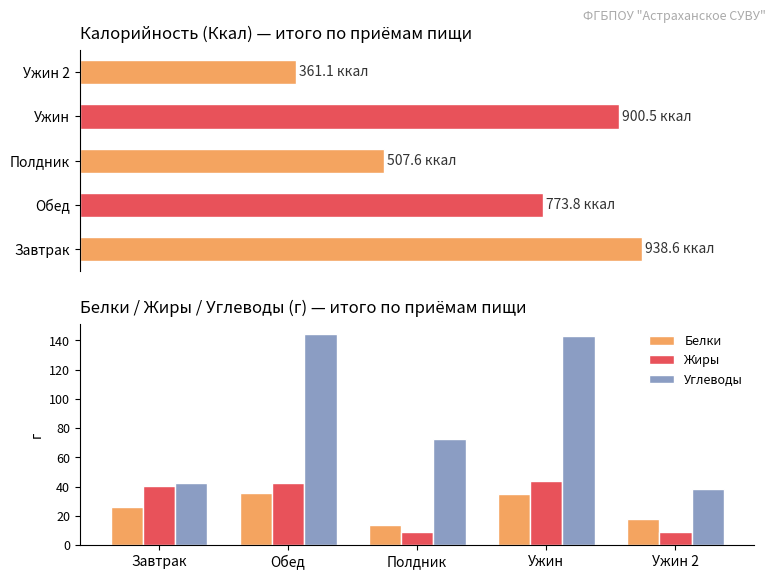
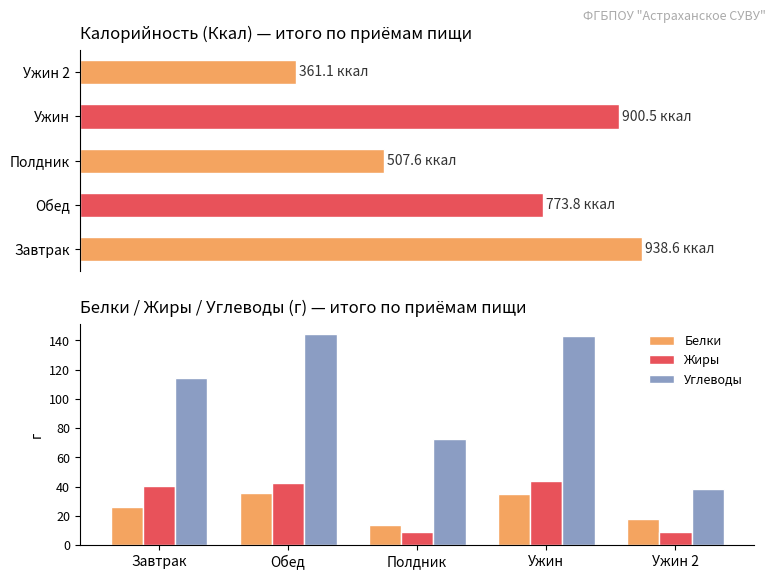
Белки / Жиры / Углеводы (г) — итого по приёмам пищи, Углеводы, Завтрак: 43 -> 114
